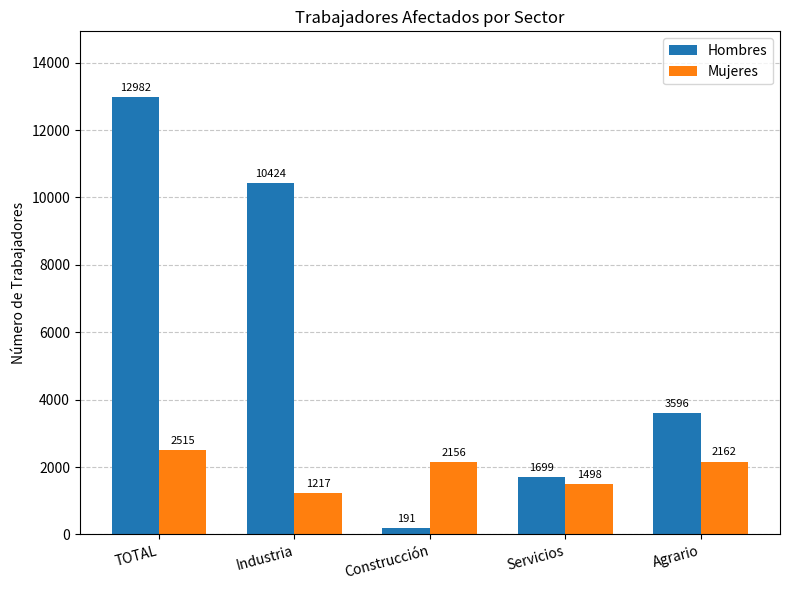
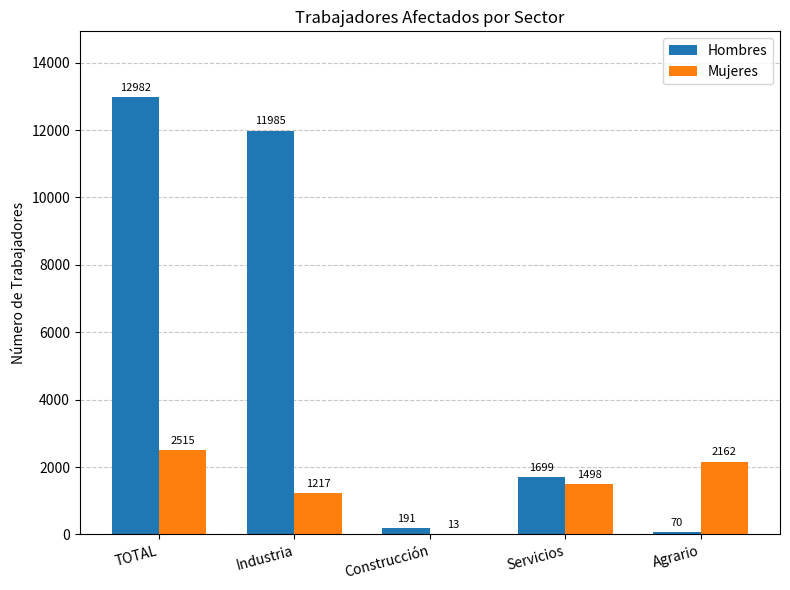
Hombres, Industria: 10424 -> 11985
Mujeres, Construcción: 2156 -> 13
Hombres, Agrario: 3596 -> 70
